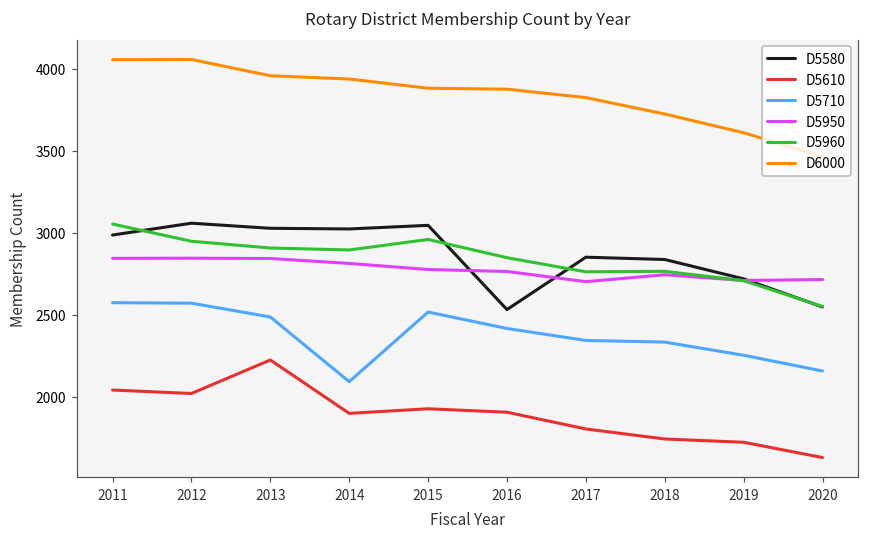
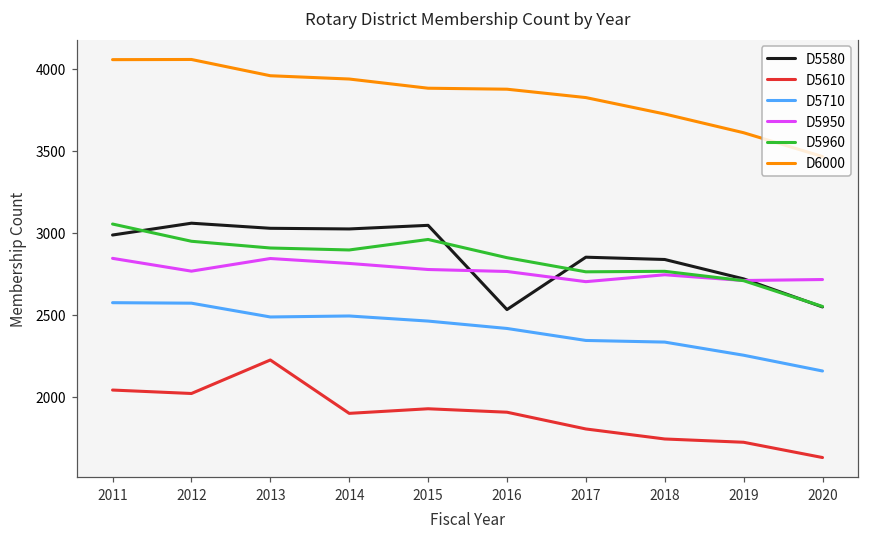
D5950, 2012: 2850 -> 2770
D5710, 2014: 2090 -> 2490
D5710, 2015: 2520 -> 2460
